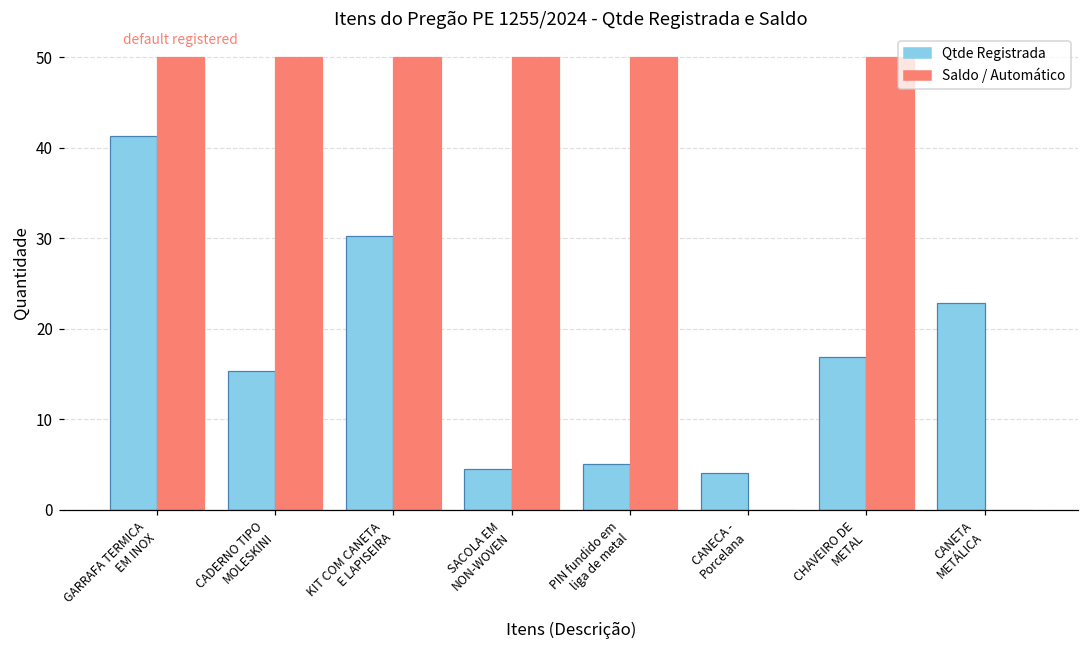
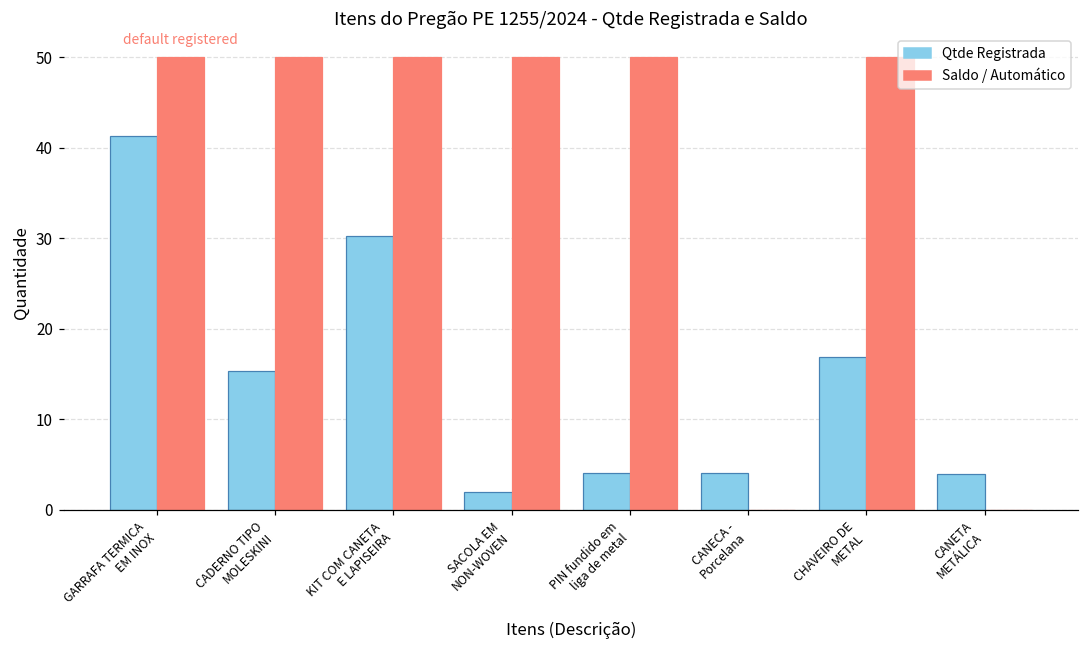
Qtde Registrada, SACOLA EM NON-WOVEN: 5 -> 2
Qtde Registrada, PIN fundido em liga de metal: 5 -> 4
Qtde Registrada, CANETA METÁLICA: 23 -> 4
